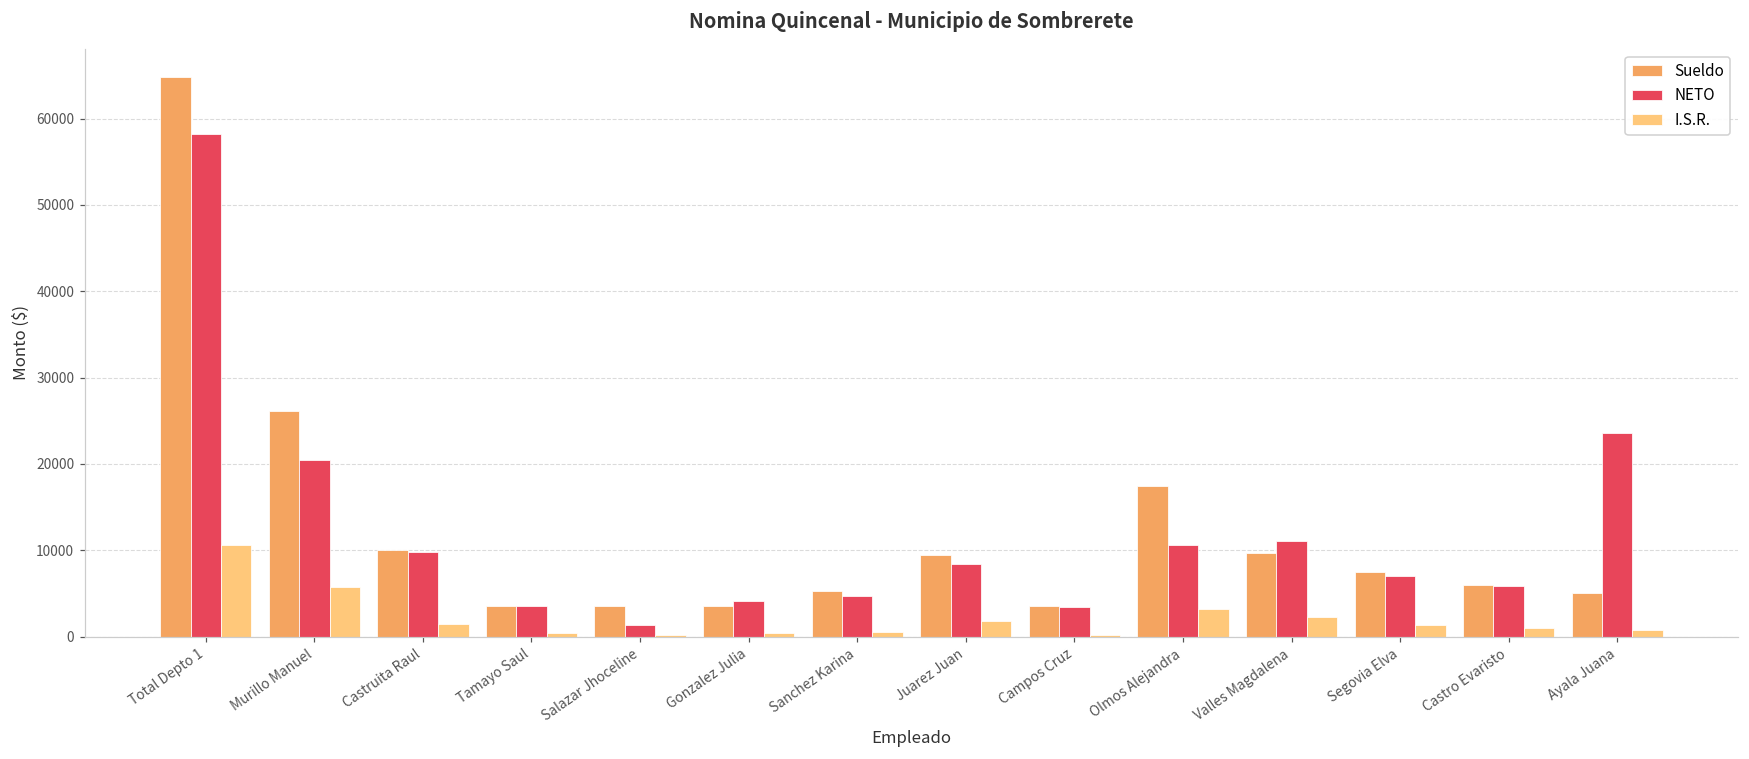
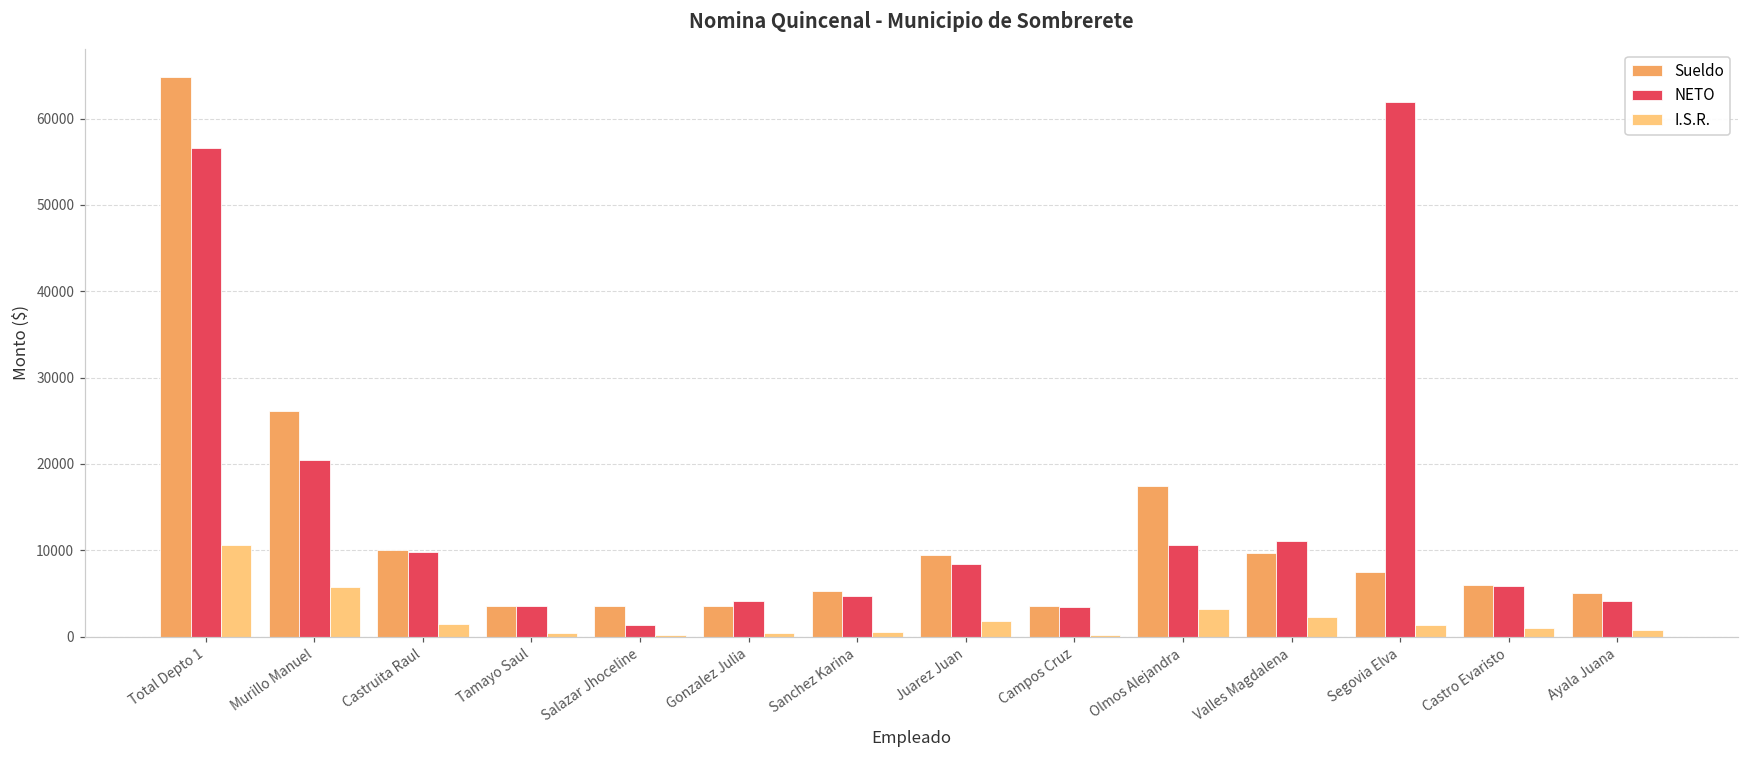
NETO, Total Depto 1: 58000 -> 57000
NETO, Segovia Elva: 7000 -> 62000
NETO, Ayala Juana: 24000 -> 4000
